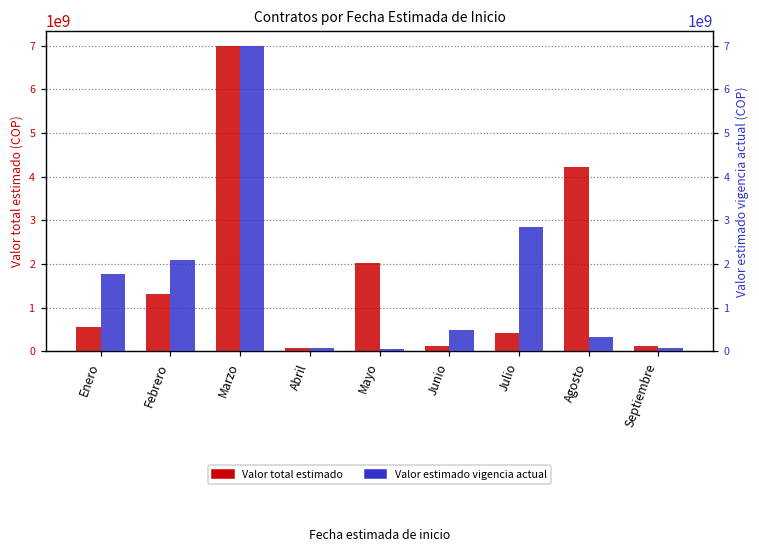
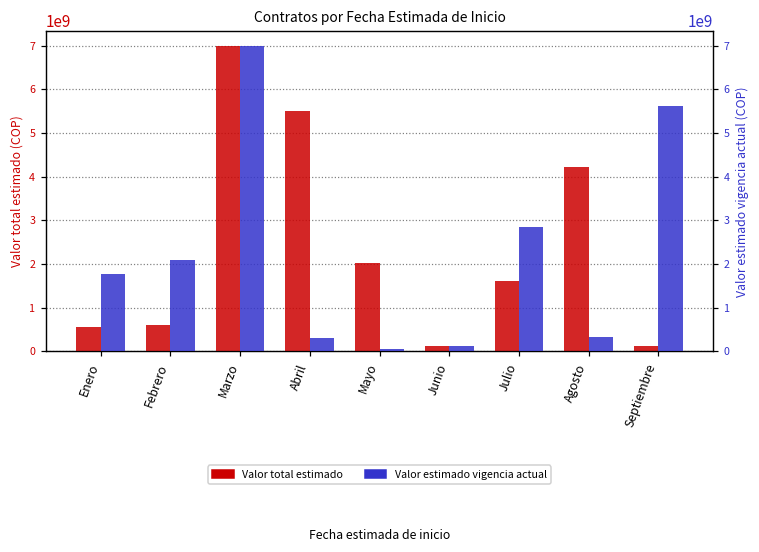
Valor total estimado, Febrero: 1300000000 -> 600000000
Valor total estimado, Abril: 100000000 -> 5500000000
Valor total estimado, Julio: 400000000 -> 1600000000
Valor estimado vigencia actual, Abril: 100000000 -> 300000000
Valor estimado vigencia actual, Junio: 500000000 -> 100000000
Valor estimado vigencia actual, Septiembre: 100000000 -> 5600000000
